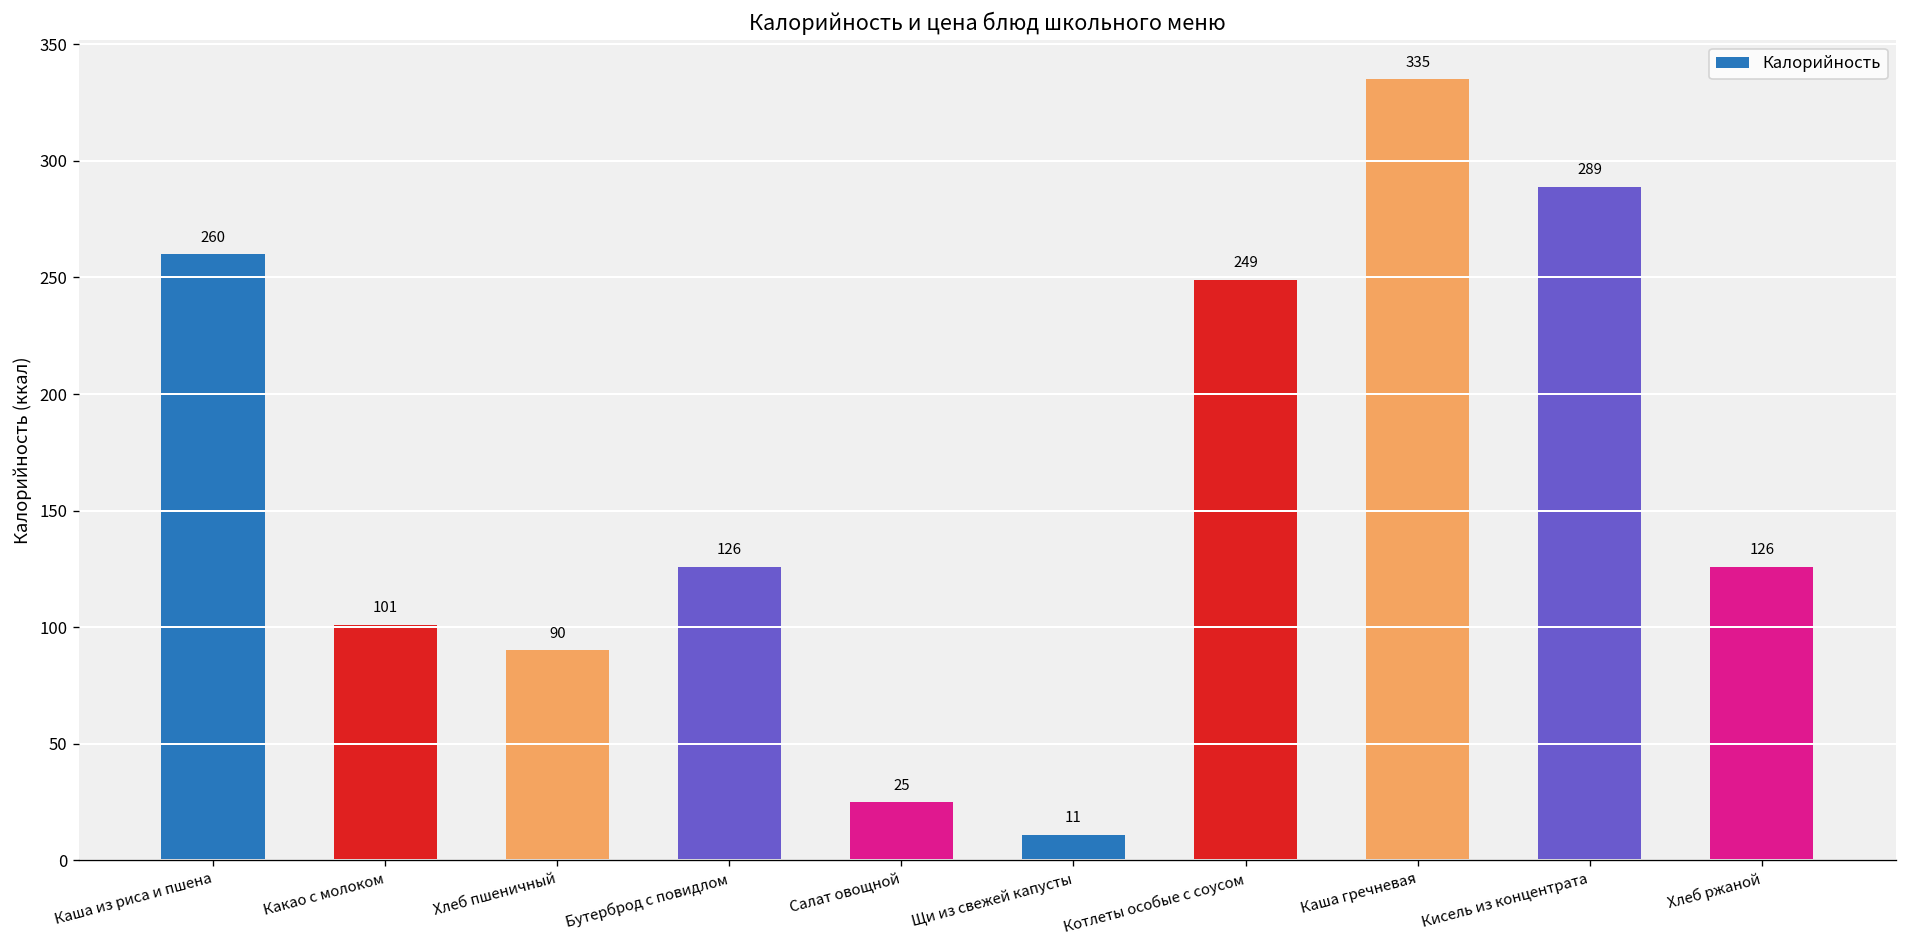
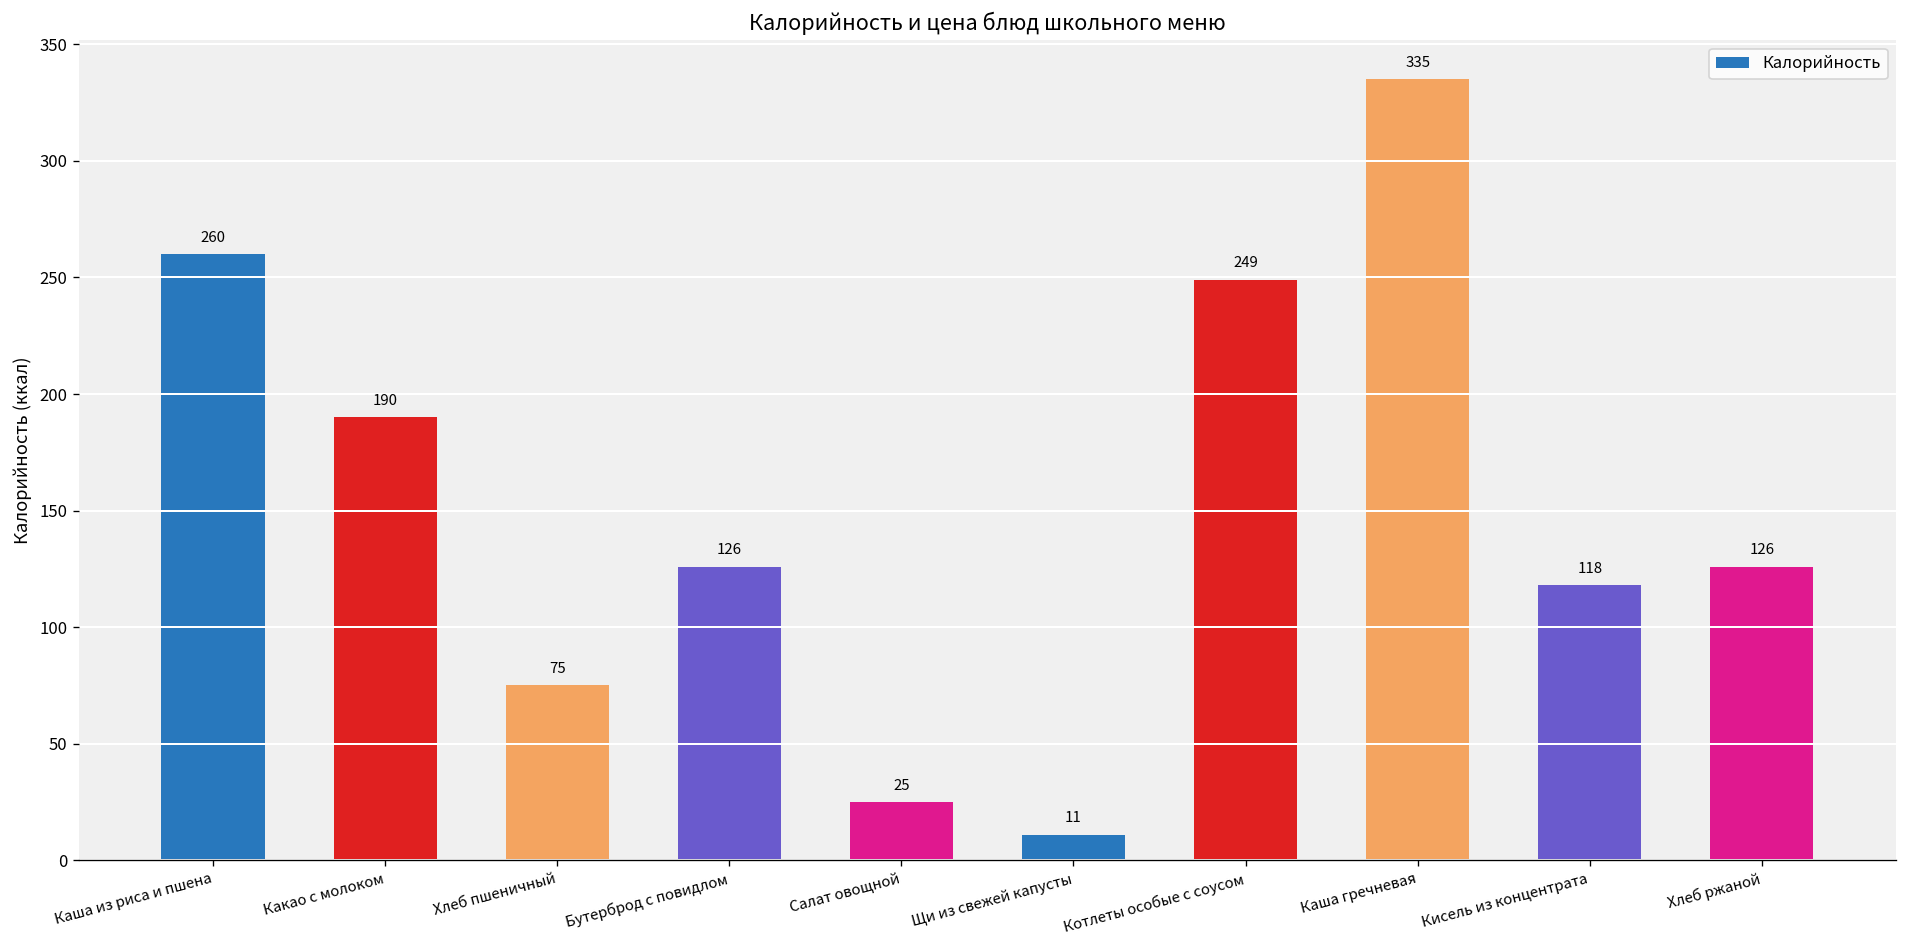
Какао с молоком: 101 -> 190
Хлеб пшеничный: 90 -> 75
Кисель из концентрата: 289 -> 118
